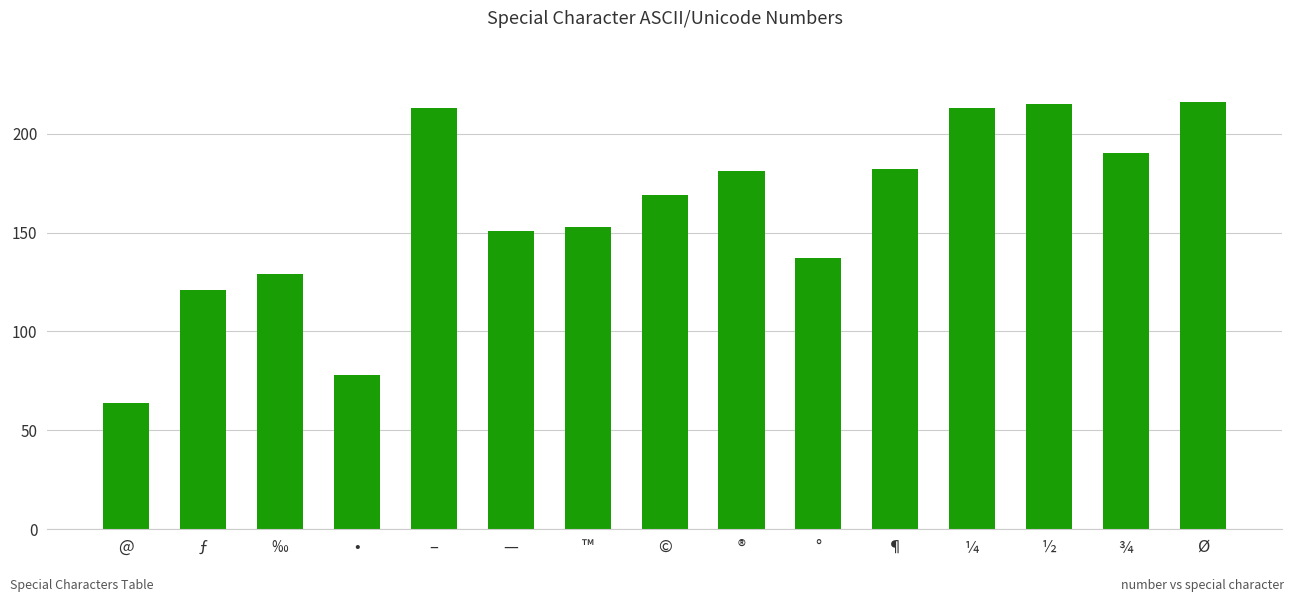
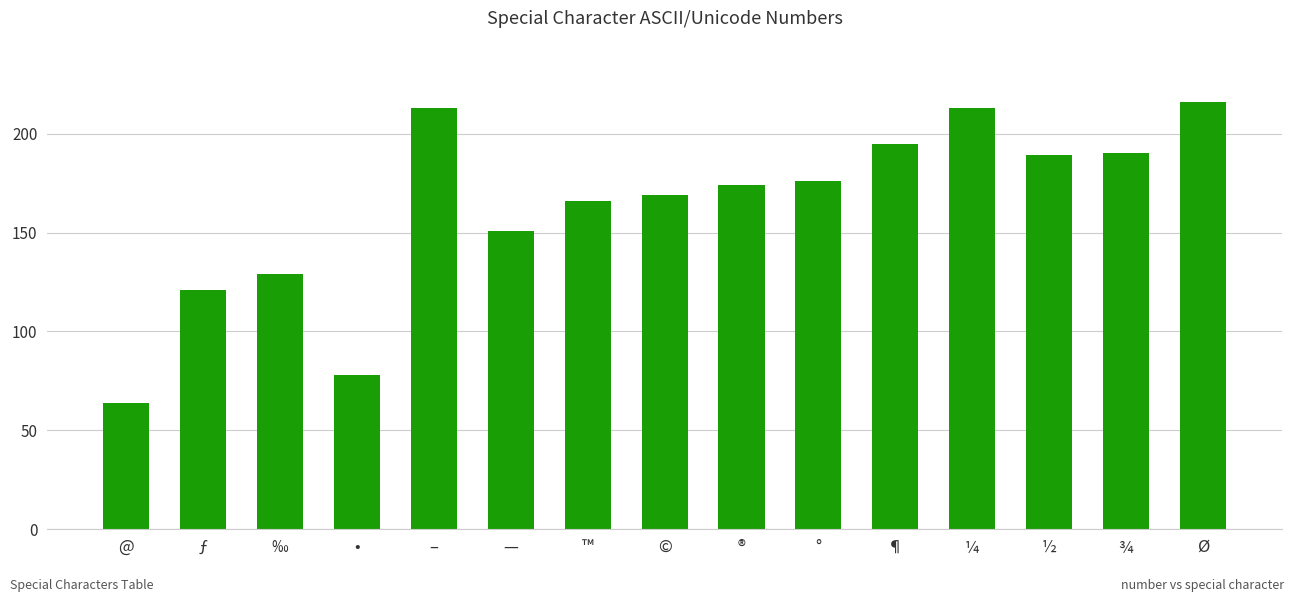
™: 153 -> 166
®: 181 -> 174
°: 137 -> 176
¶: 182 -> 195
½: 215 -> 189
